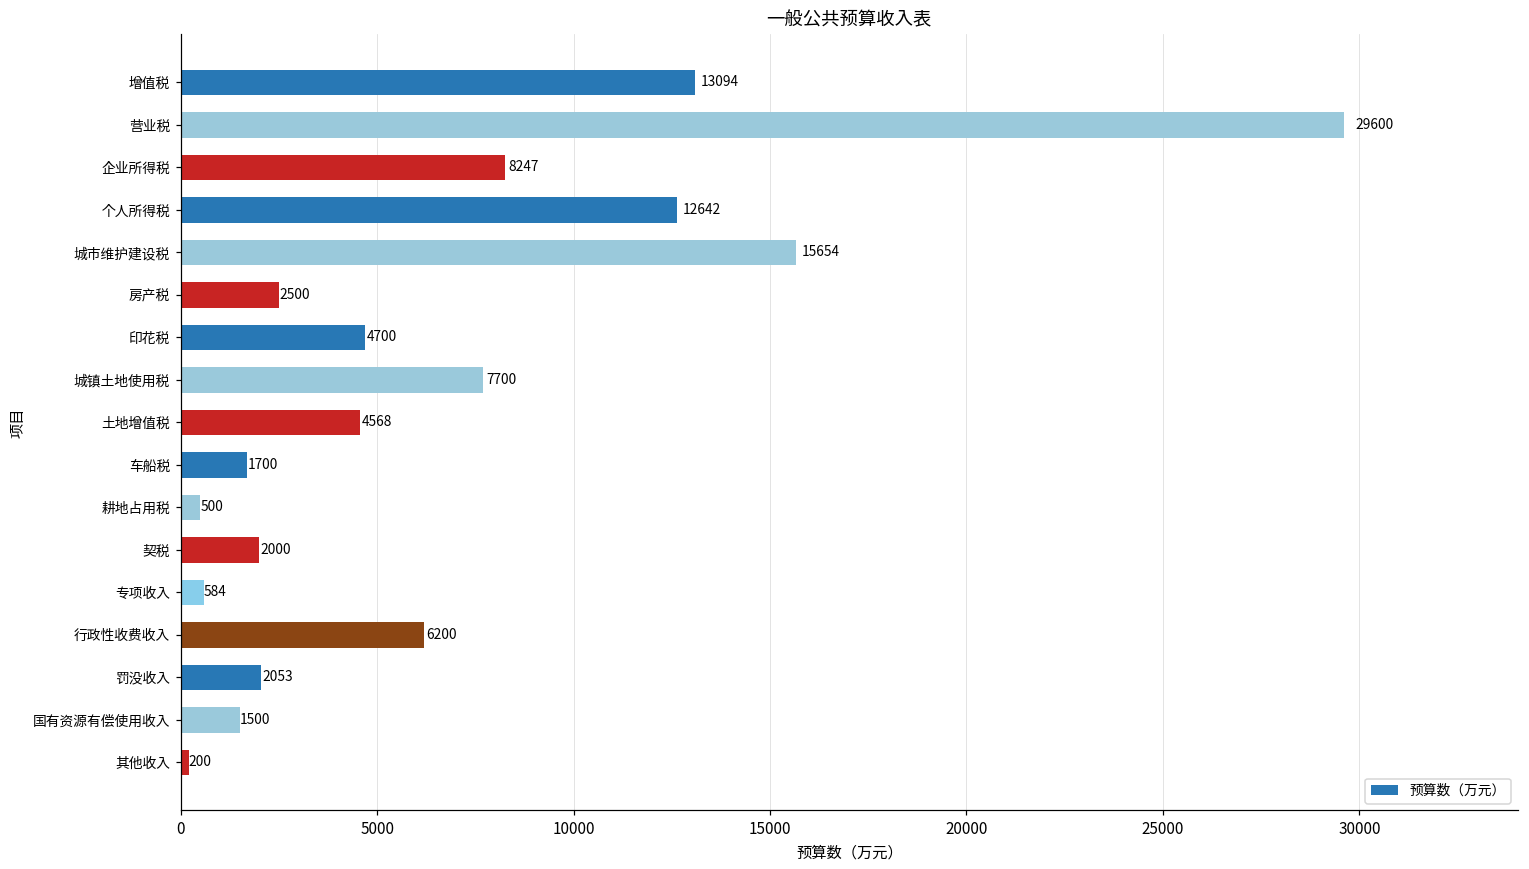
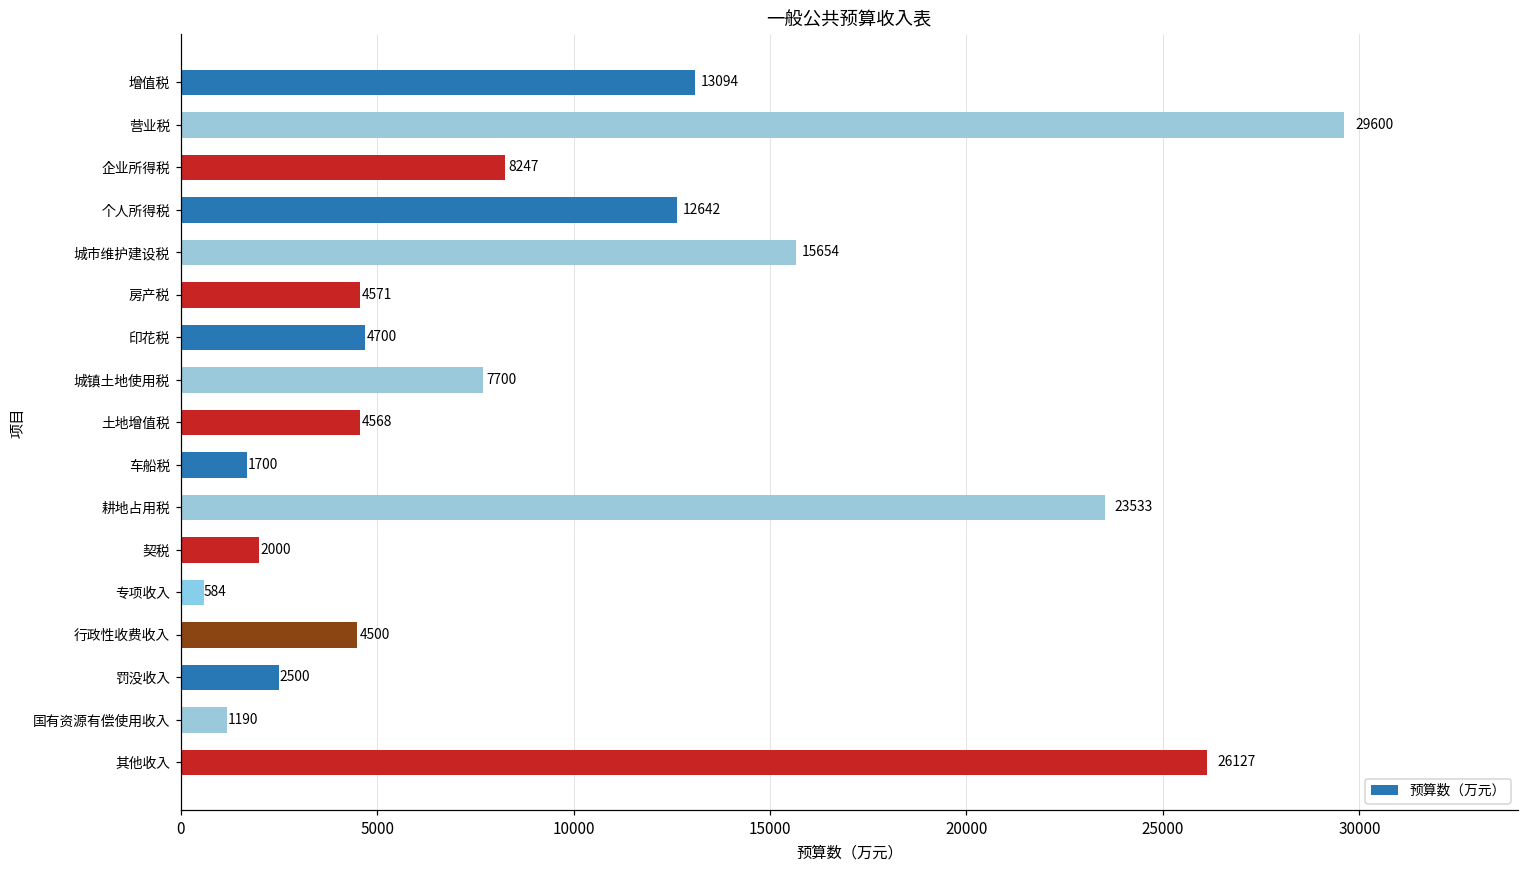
房产税: 2500 -> 4571
耕地占用税: 500 -> 23533
行政性收费收入: 6200 -> 4500
罚没收入: 2053 -> 2500
国有资源有偿使用收入: 1500 -> 1190
其他收入: 200 -> 26127
